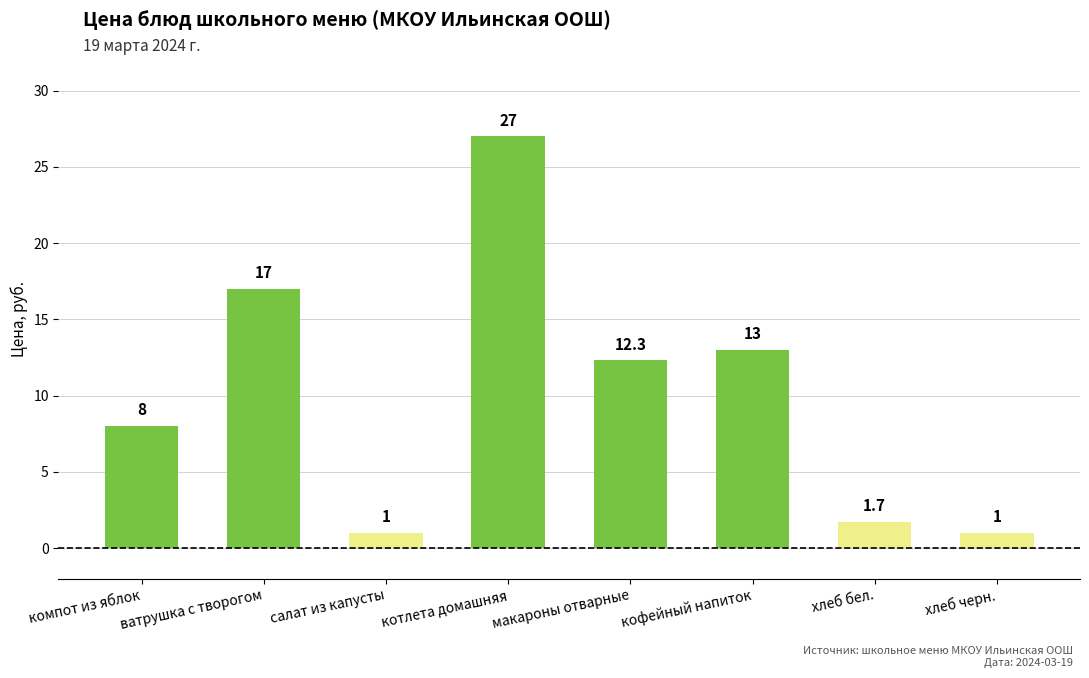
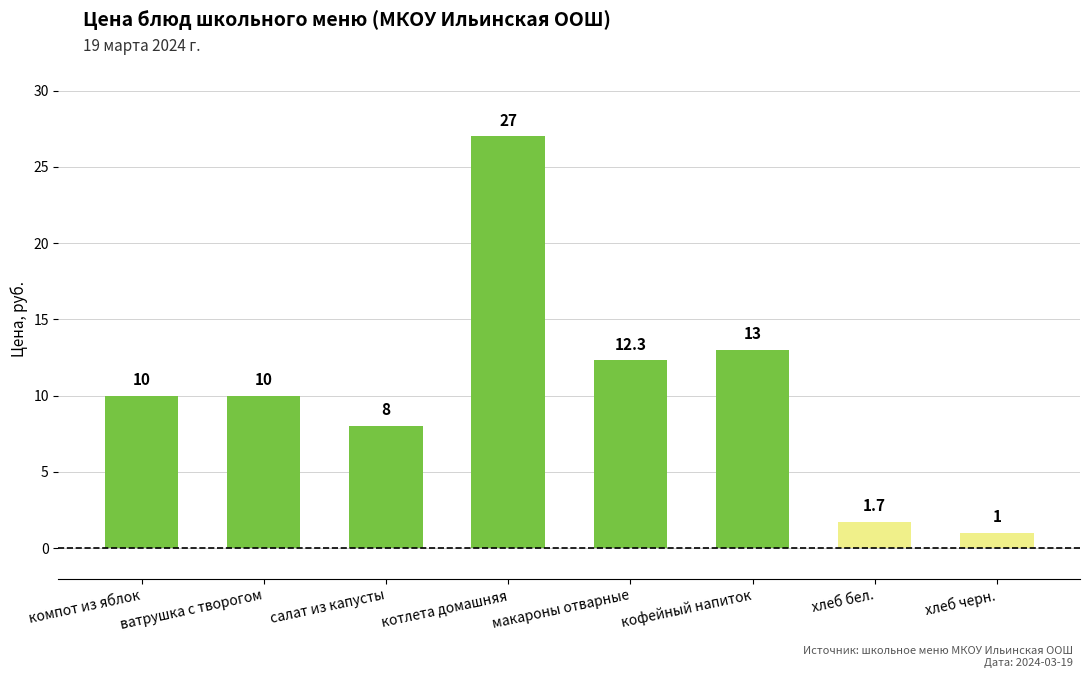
компот из яблок: 8 -> 10
ватрушка с творогом: 17 -> 10
салат из капусты: 1 -> 8
